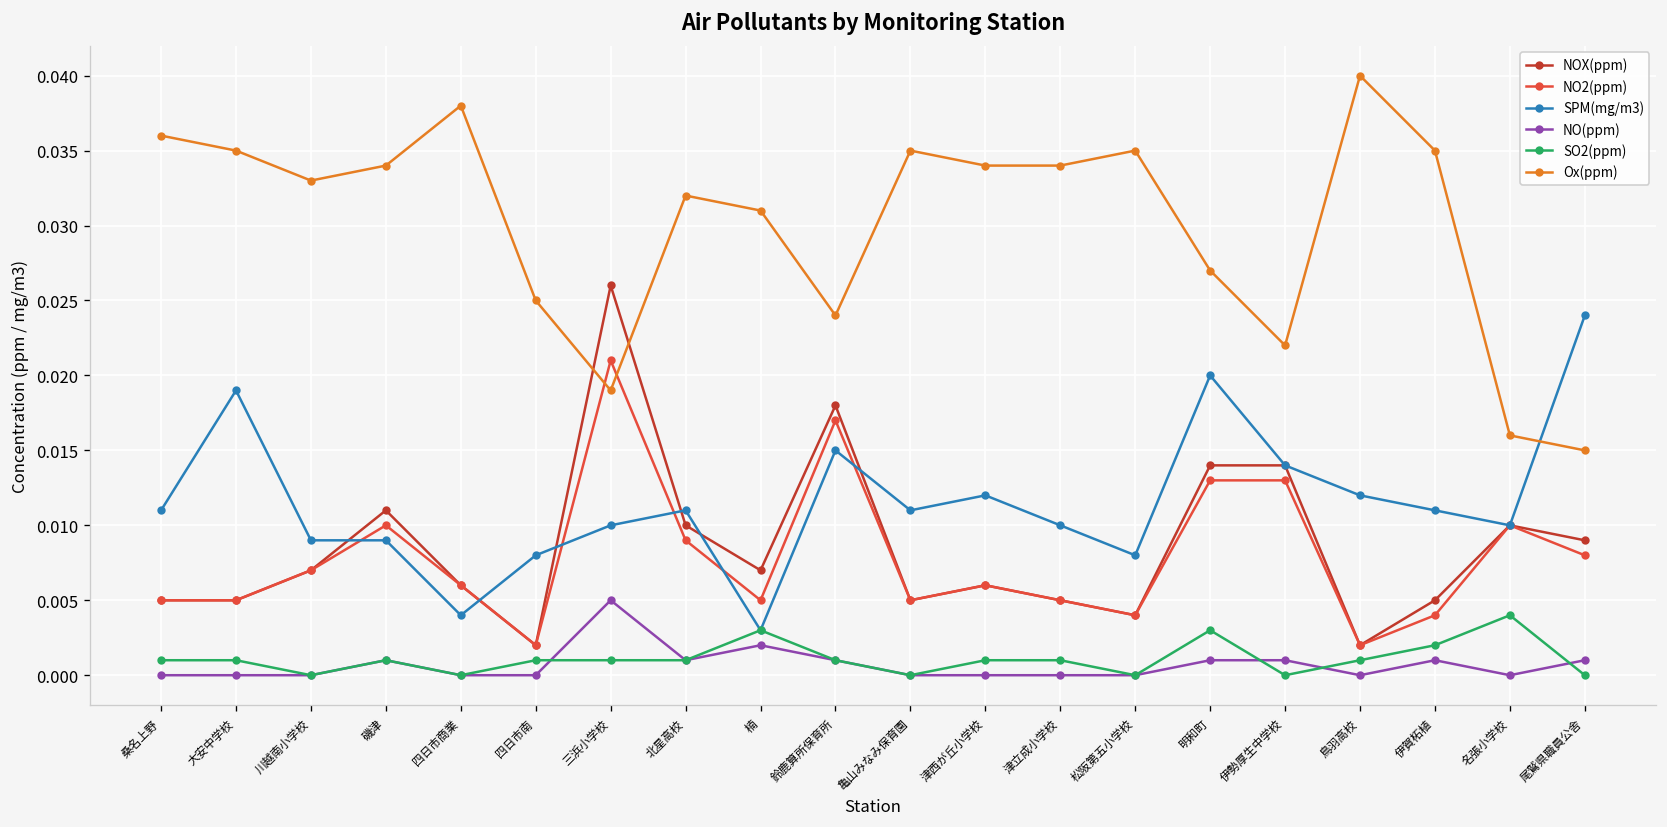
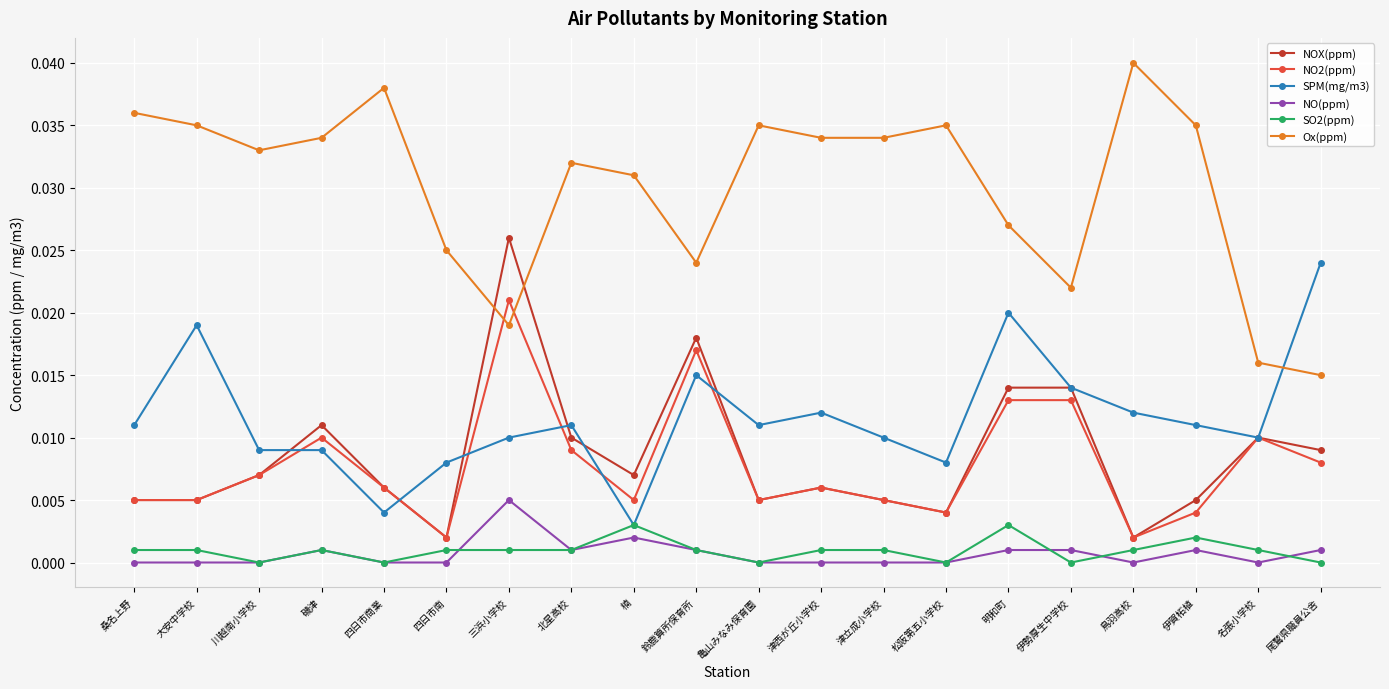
SO2(ppm), 名張小学校: 0.004 -> 0.001
